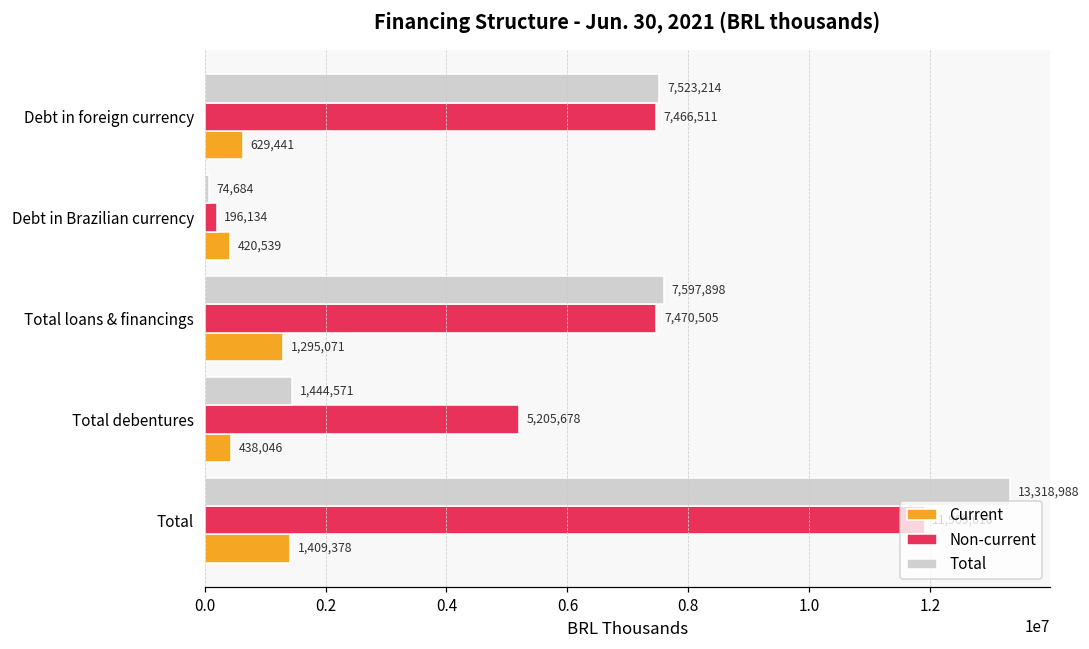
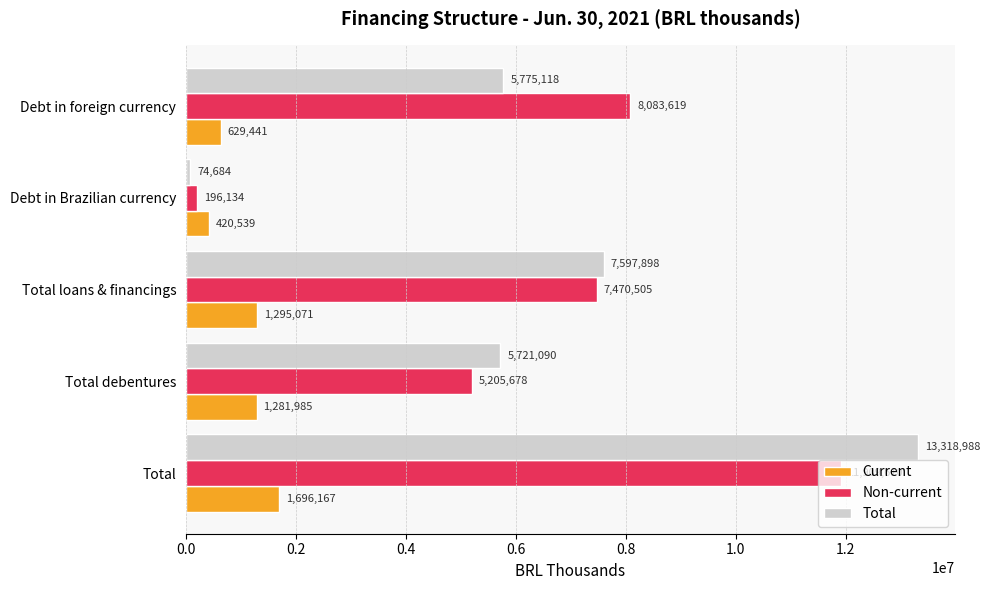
Total, Debt in foreign currency: 7,523,214 -> 5,775,118
Non-current, Debt in foreign currency: 7,466,511 -> 8,083,619
Total, Total debentures: 1,444,571 -> 5,721,090
Current, Total debentures: 438,046 -> 1,281,985
Current, Total: 1,409,378 -> 1,696,167
